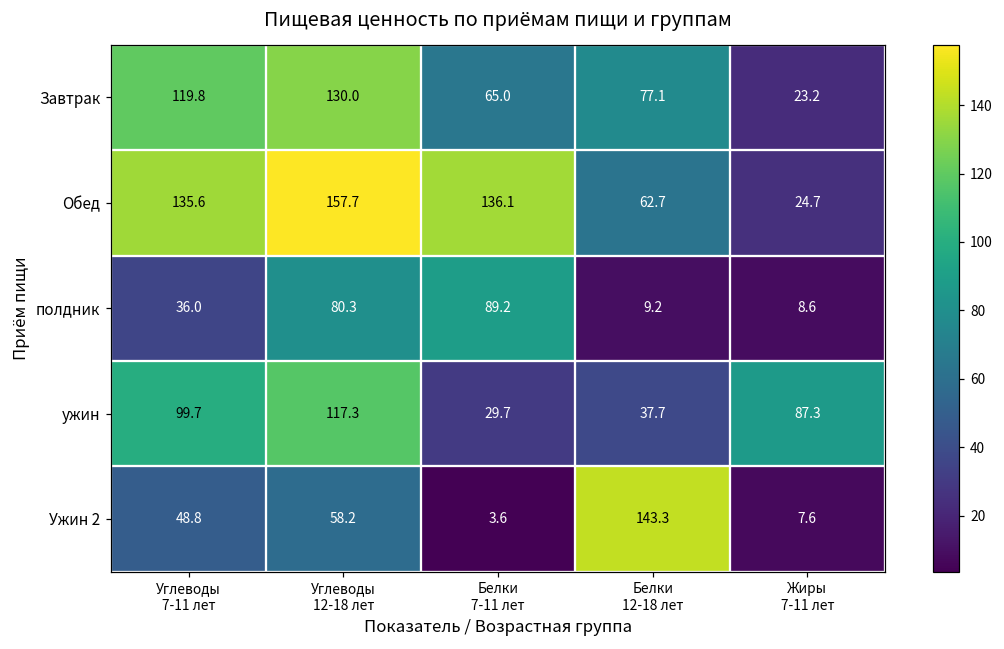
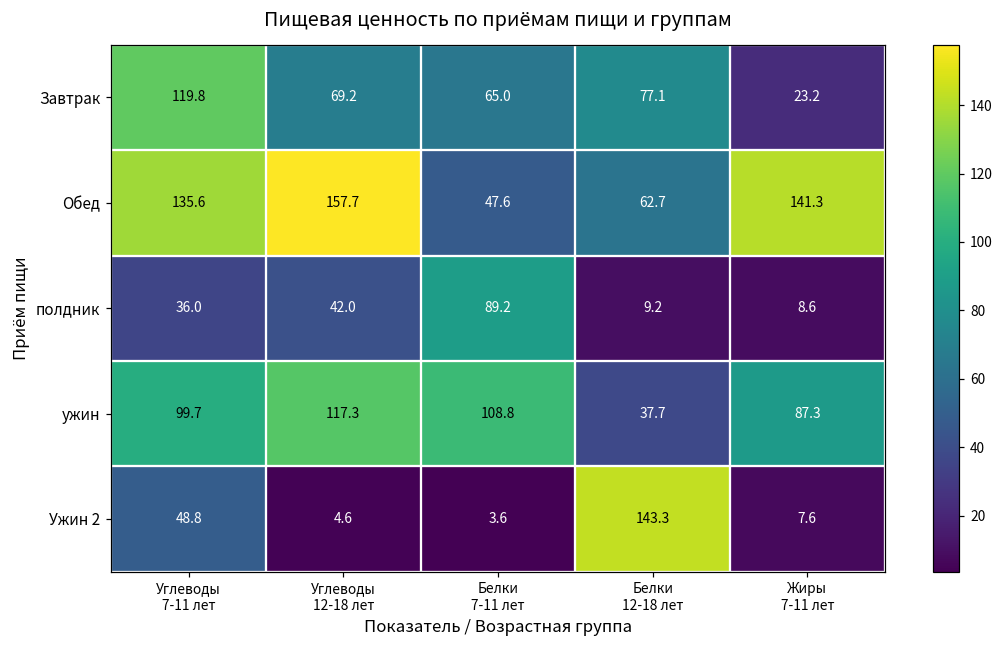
Завтрак, Углеводы 12-18 лет: 130.0 -> 69.2
Обед, Белки 7-11 лет: 136.1 -> 47.6
Обед, Жиры 7-11 лет: 24.7 -> 141.3
полдник, Углеводы 12-18 лет: 80.3 -> 42.0
ужин, Белки 7-11 лет: 29.7 -> 108.8
Ужин 2, Углеводы 12-18 лет: 58.2 -> 4.6
